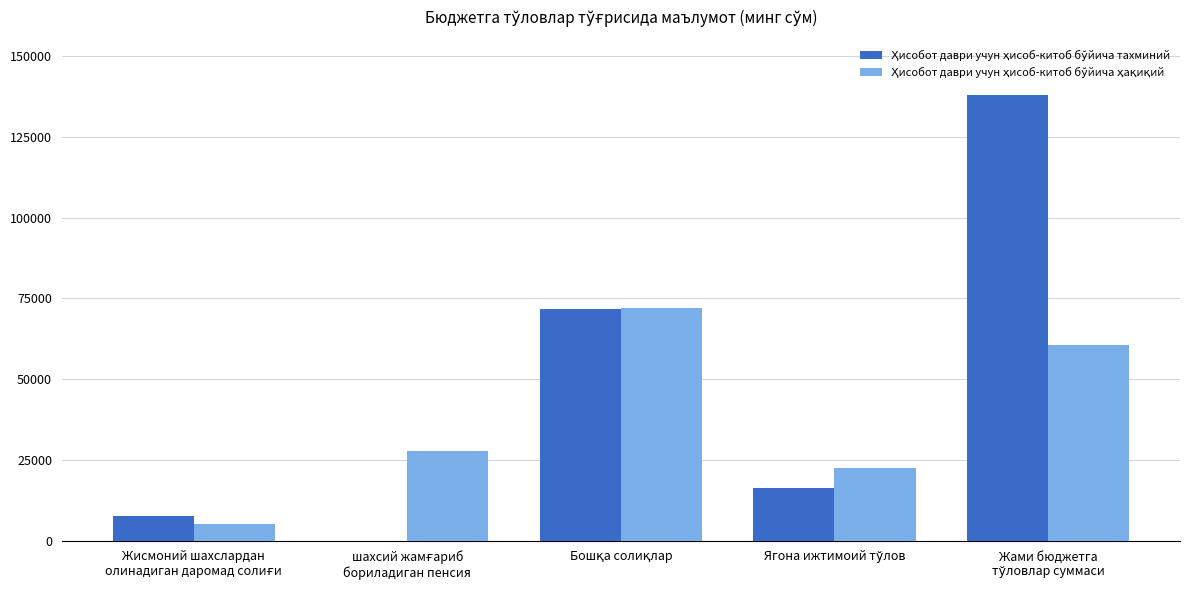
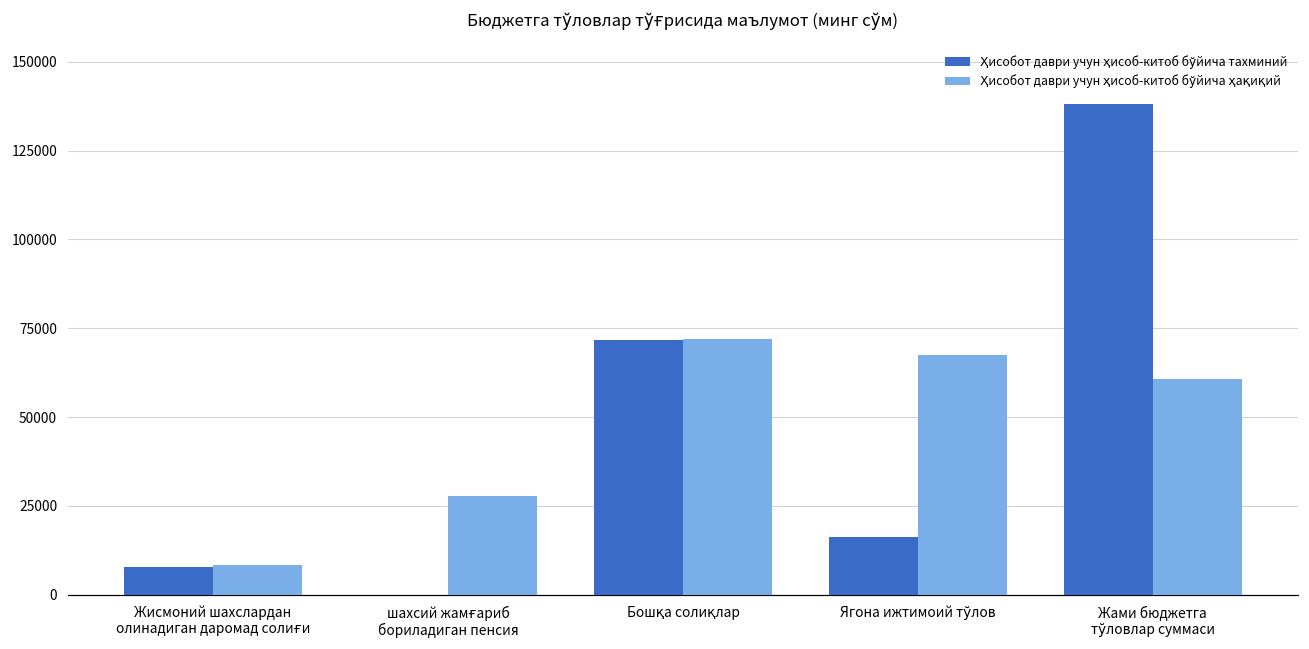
Ҳисобот даври учун ҳисоб-китоб бўйича ҳақиқий, Жисмоний шахслардан олинадиган даромад солиғи: 5000 -> 8000
Ҳисобот даври учун ҳисоб-китоб бўйича ҳақиқий, Ягона ижтимоий тўлов: 23000 -> 68000
